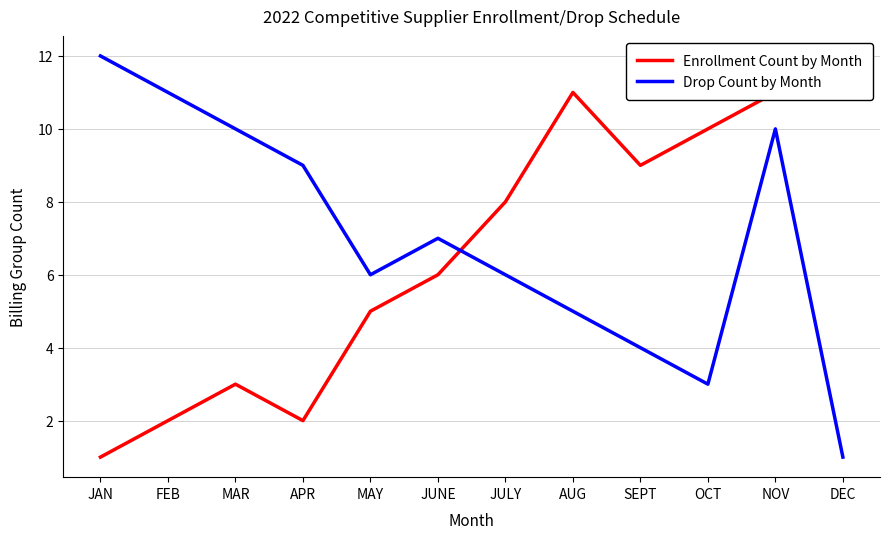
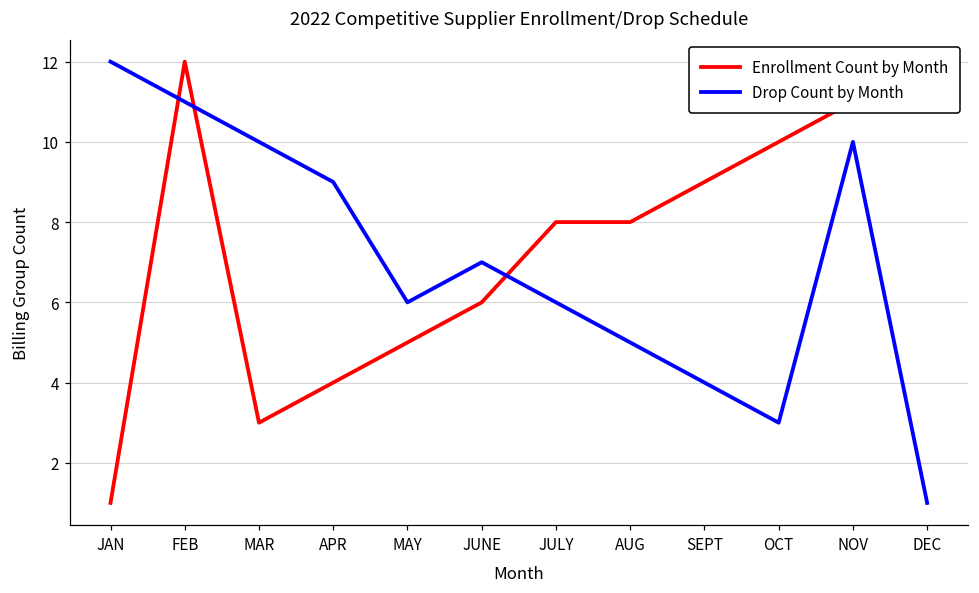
Enrollment Count by Month, FEB: 2 -> 12
Enrollment Count by Month, APR: 2 -> 4
Enrollment Count by Month, AUG: 11 -> 8
